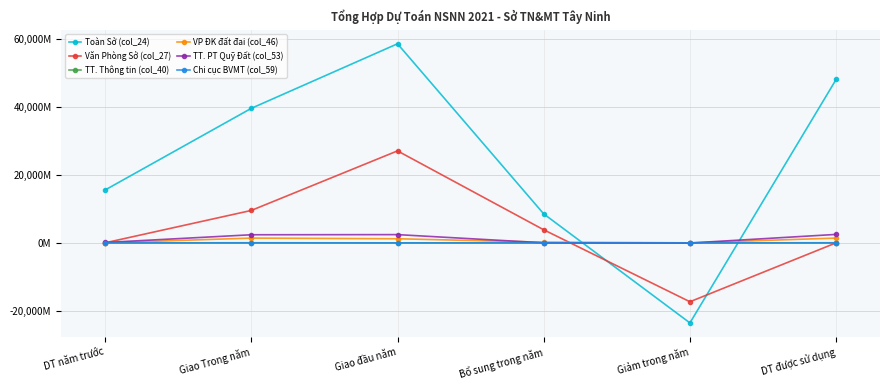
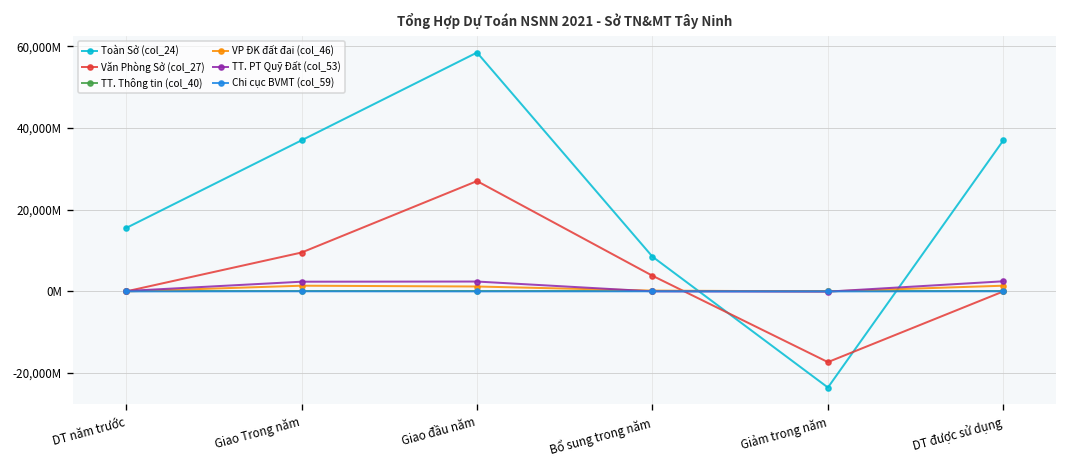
Toàn Sở (col_24), Giao Trong năm: 39,000,000,000 -> 37,000,000,000
Toàn Sở (col_24), DT được sử dụng: 48,000,000,000 -> 37,000,000,000
